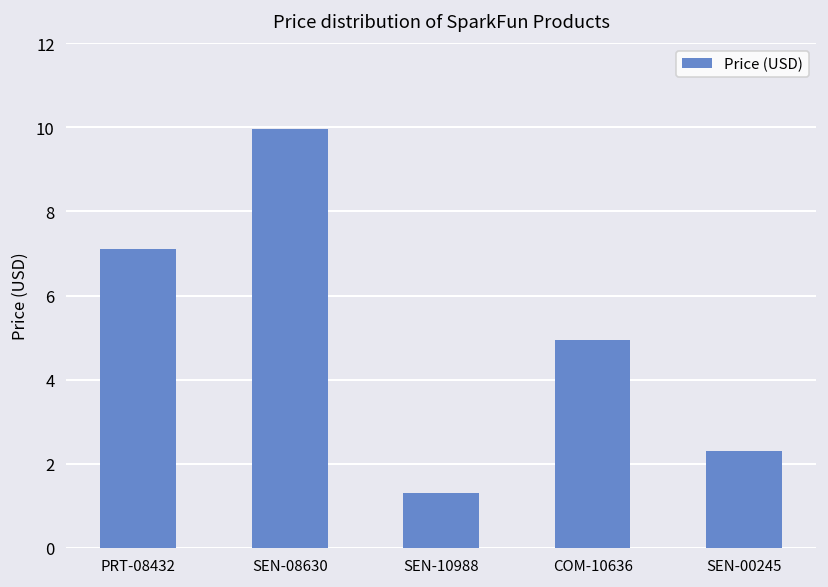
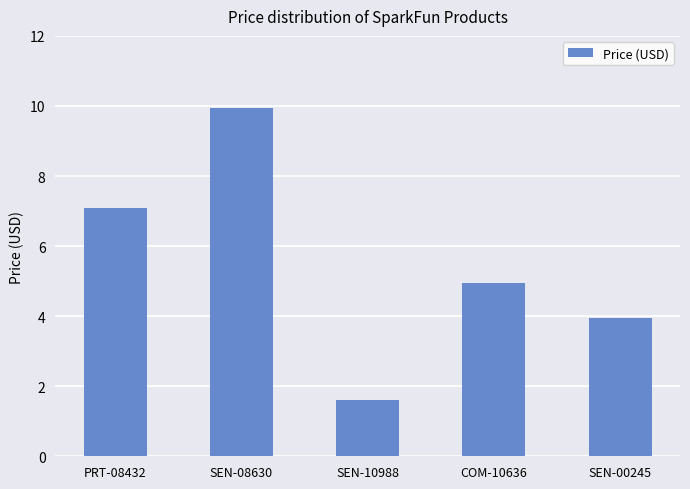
SEN-10988: 1.3 -> 1.6
SEN-00245: 2.3 -> 4.0
